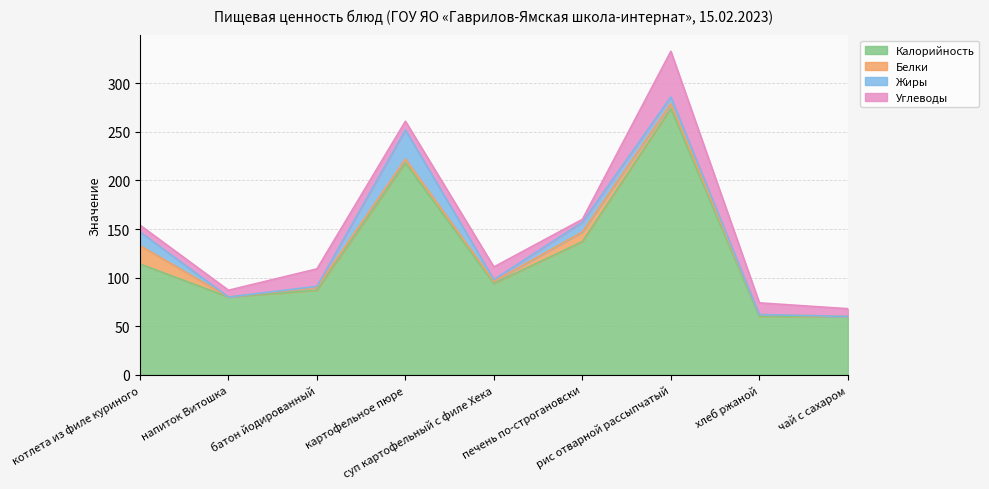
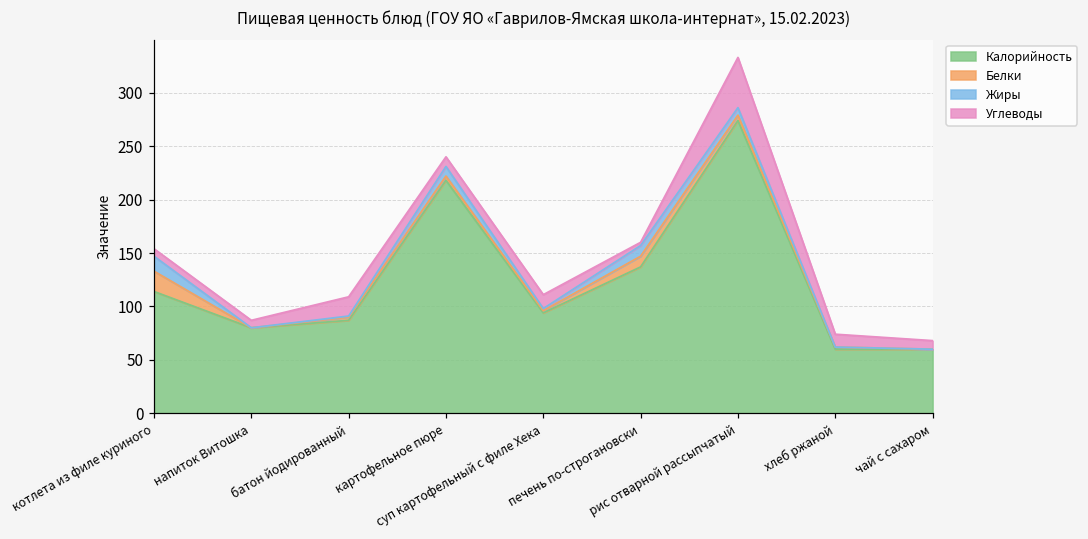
Жиры, картофельное пюре: 30 -> 10
